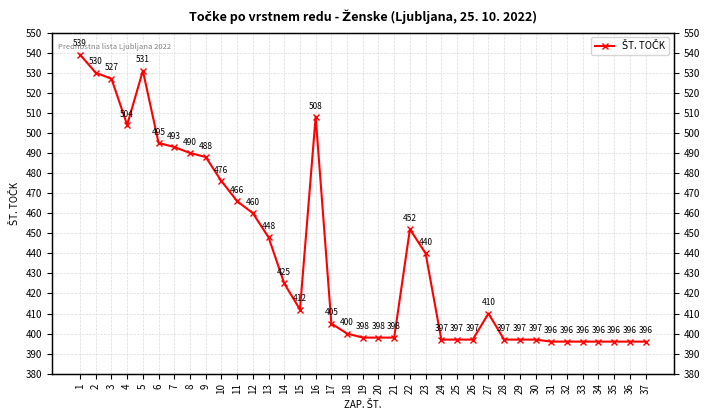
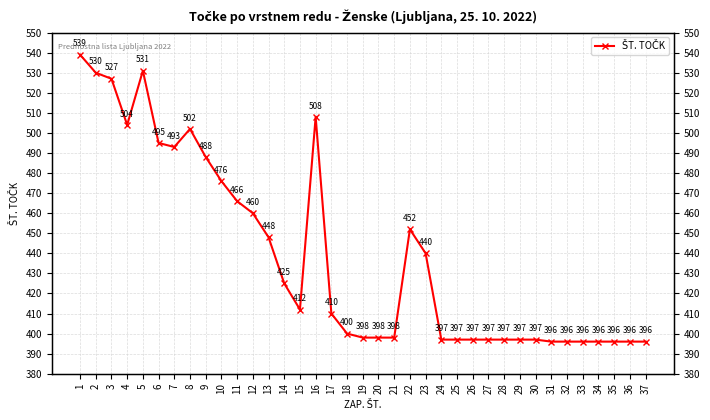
8: 490 -> 502
17: 405 -> 410
27: 410 -> 397
